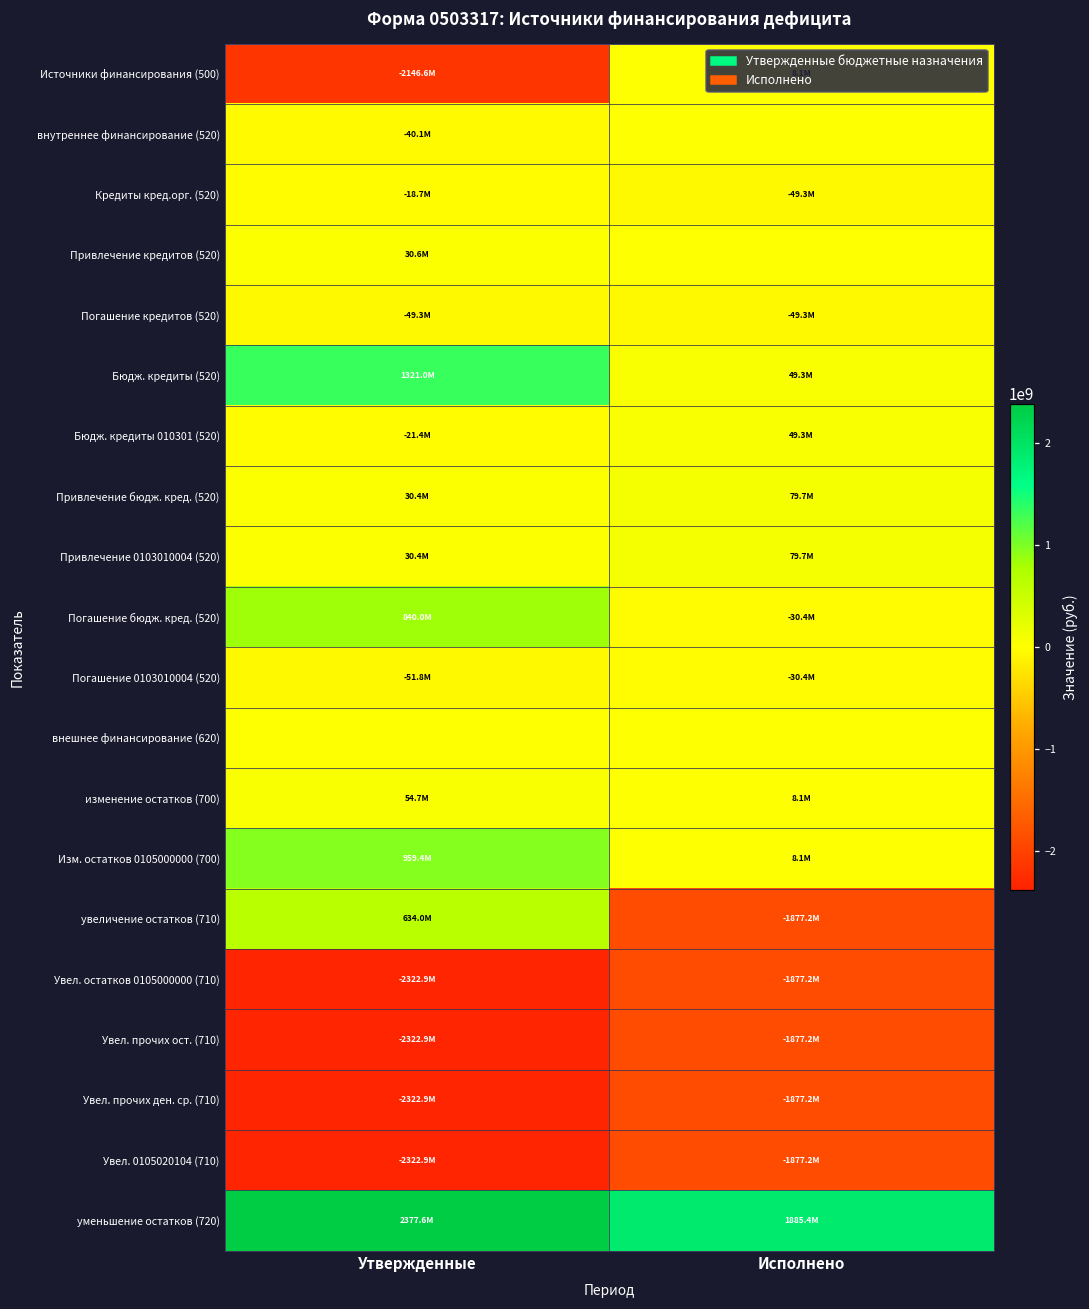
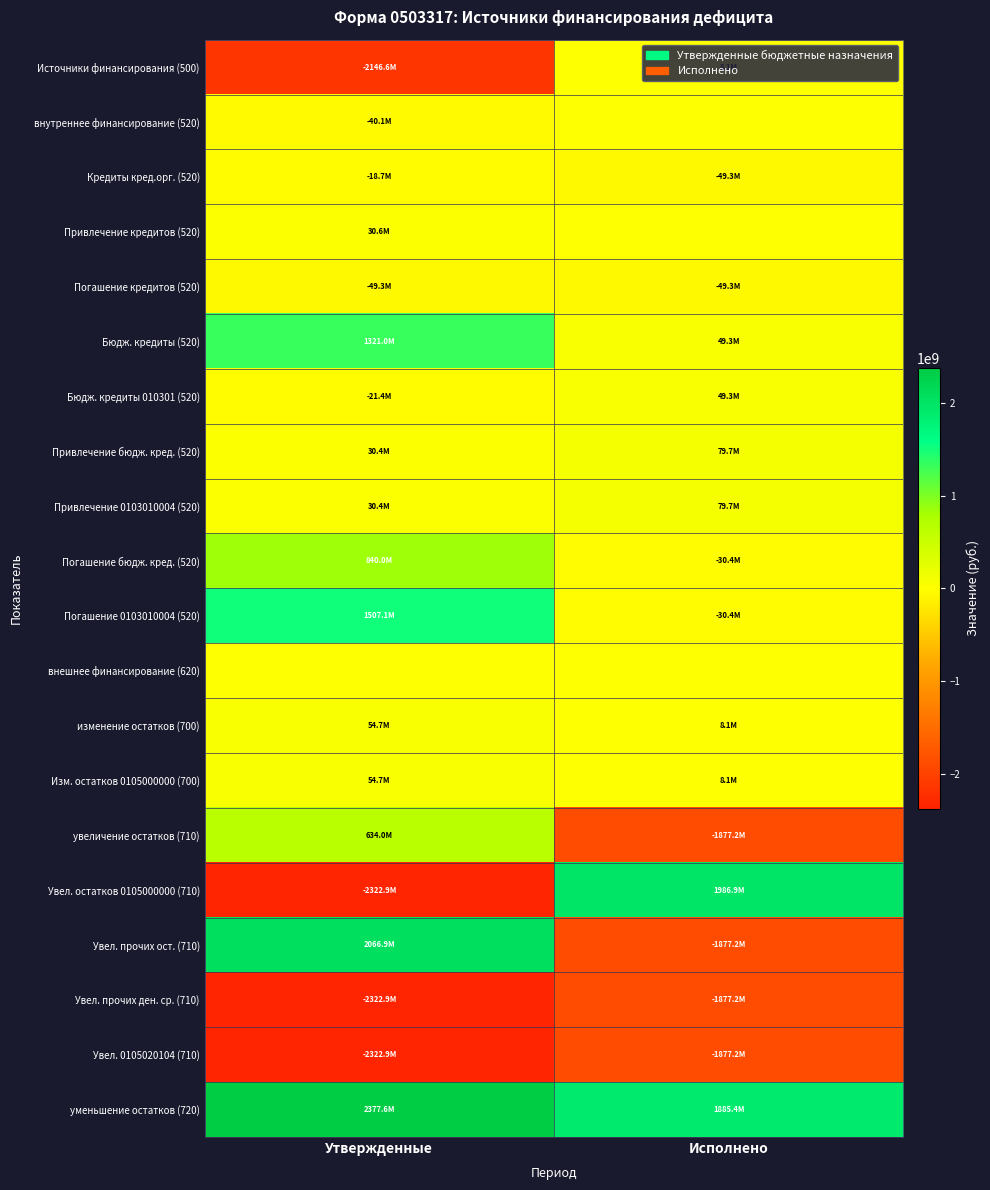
Погашение 0103010004 (520), Утвержденные: -51.8M -> 1507.1M
Изм. остатков 0105000000 (700), Утвержденные: 959.4M -> 54.7M
Увел. остатков 0105000000 (710), Исполнено: -1877.2M -> 1986.9M
Увел. прочих ост. (710), Утвержденные: -2322.9M -> 2066.9M
